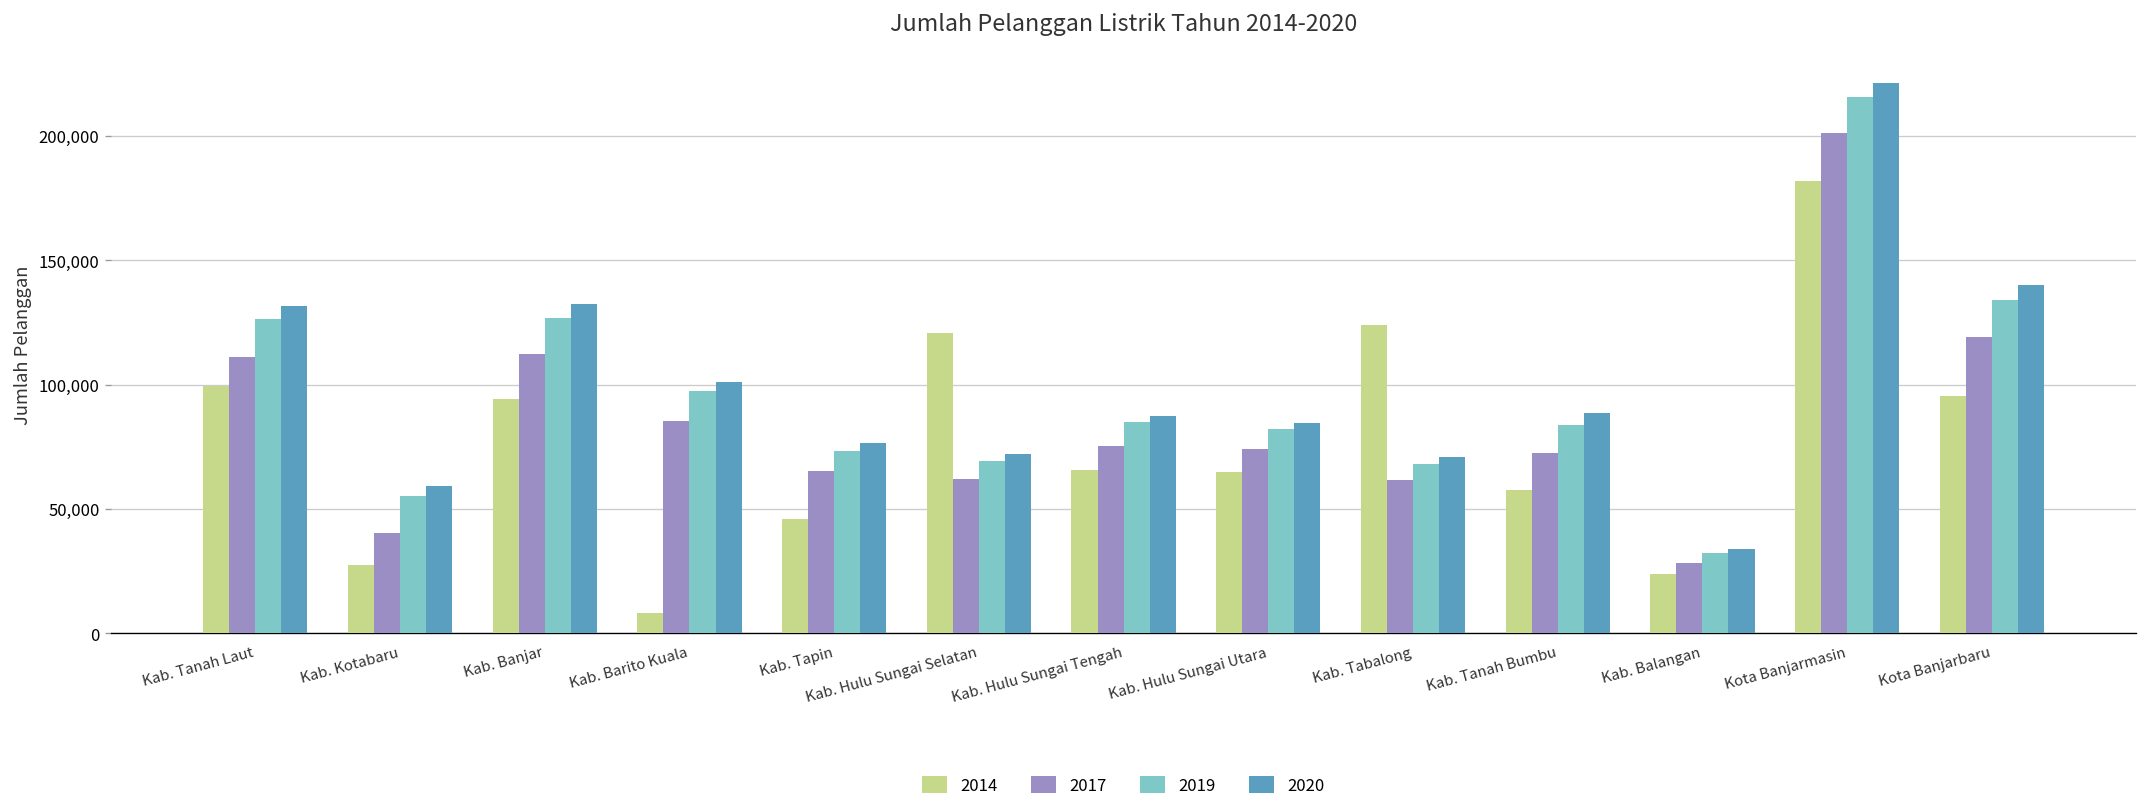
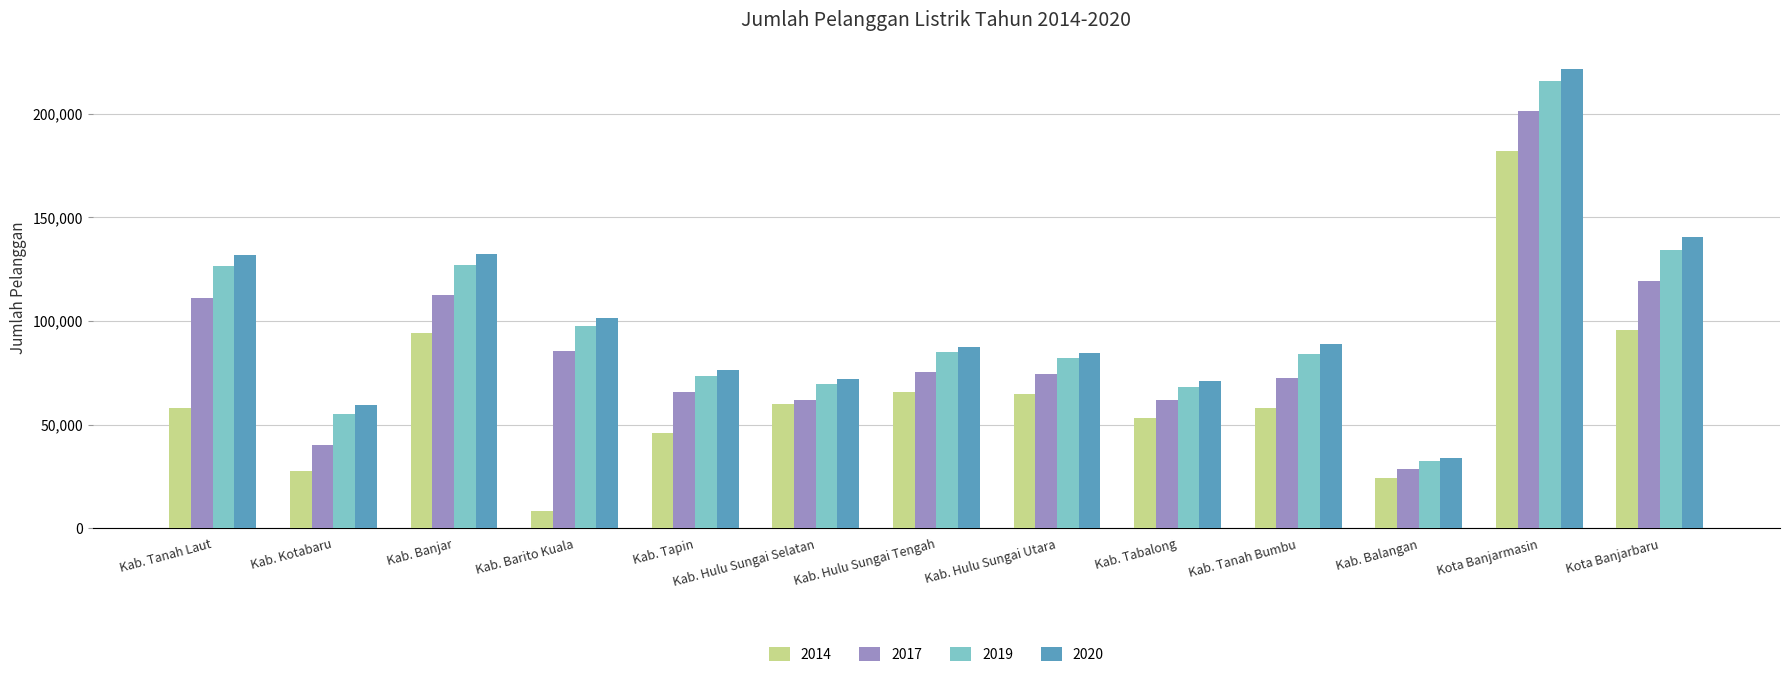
2014, Kab. Tanah Laut: 100,000 -> 58,000
2014, Kab. Hulu Sungai Selatan: 121,000 -> 60,000
2014, Kab. Tabalong: 124,000 -> 53,000
